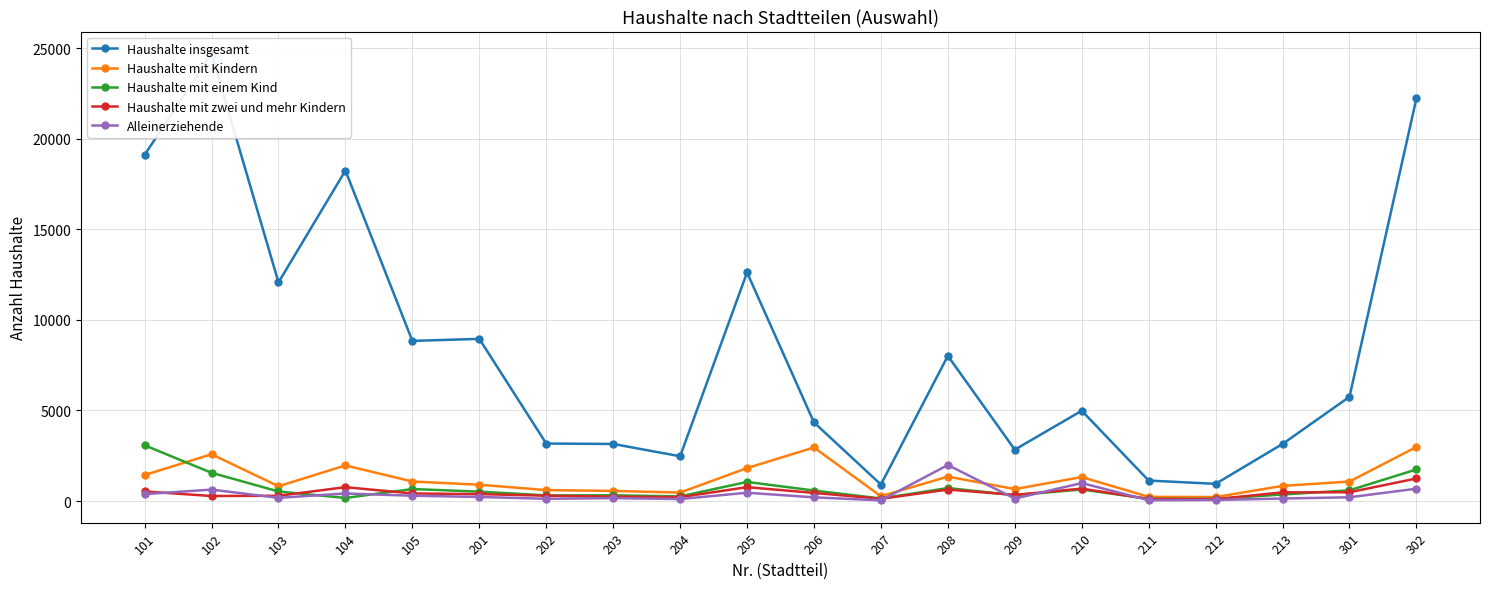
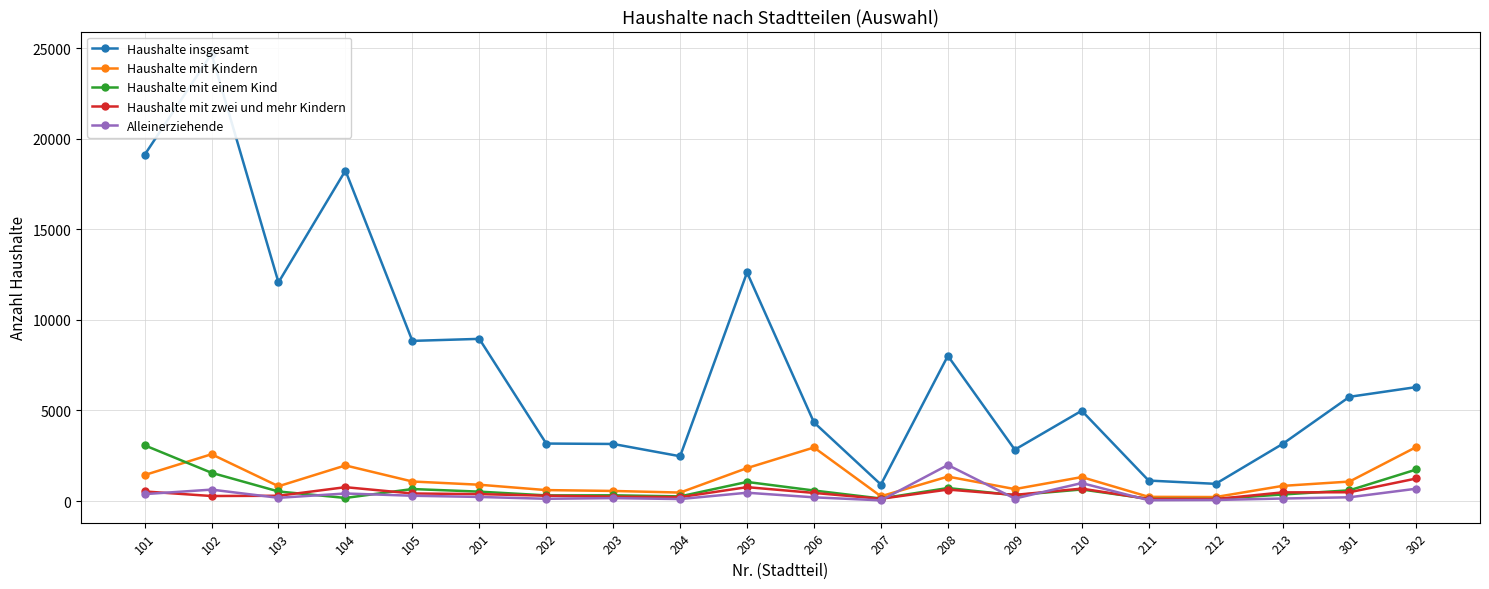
Haushalte insgesamt, 302: 22200 -> 6300
